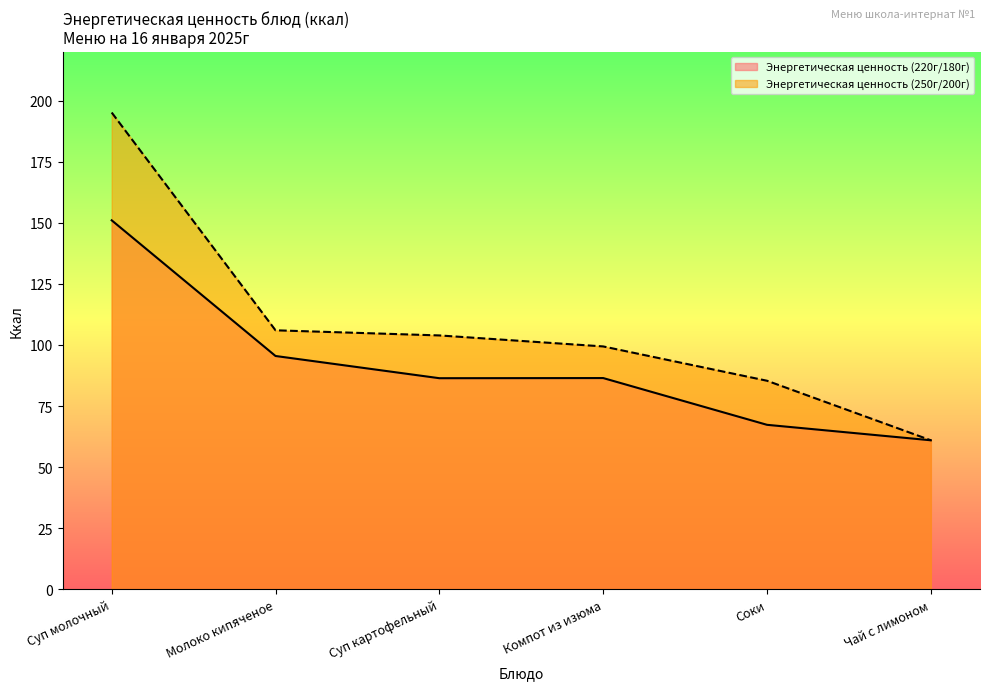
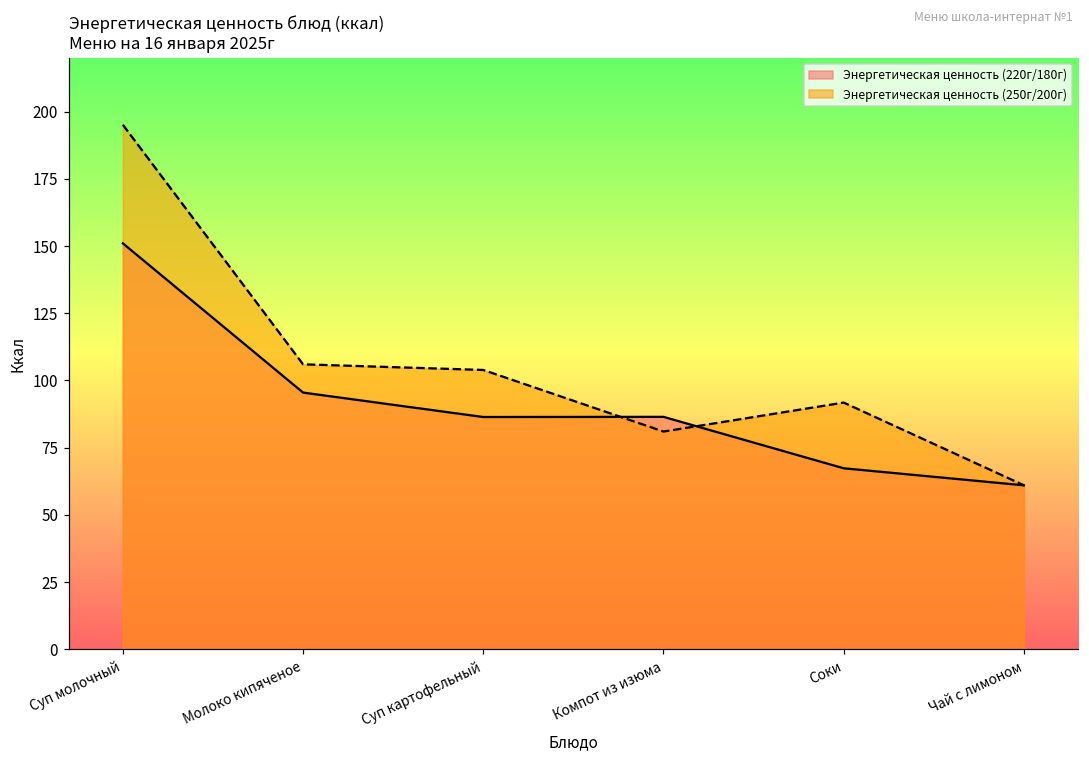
Энергетическая ценность (250г/200г), Компот из изюма: 99 -> 81
Энергетическая ценность (250г/200г), Соки: 85 -> 92
